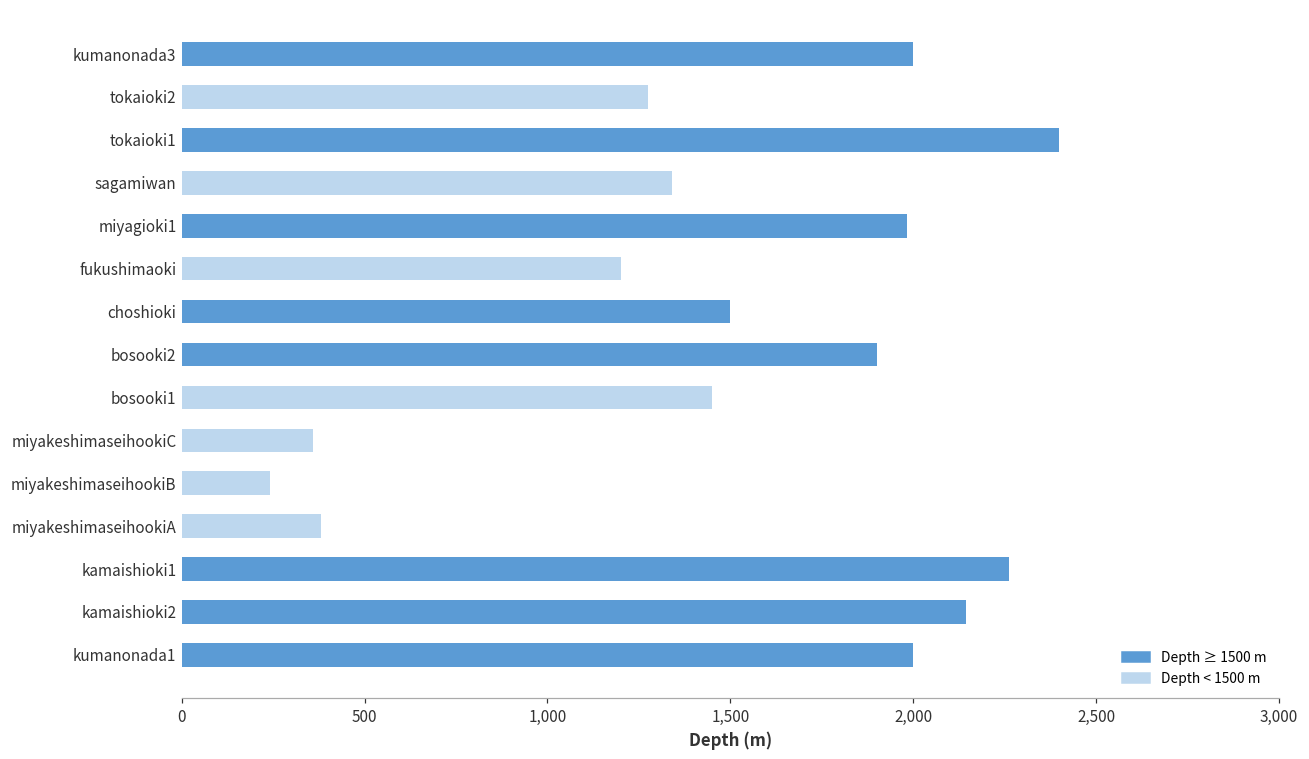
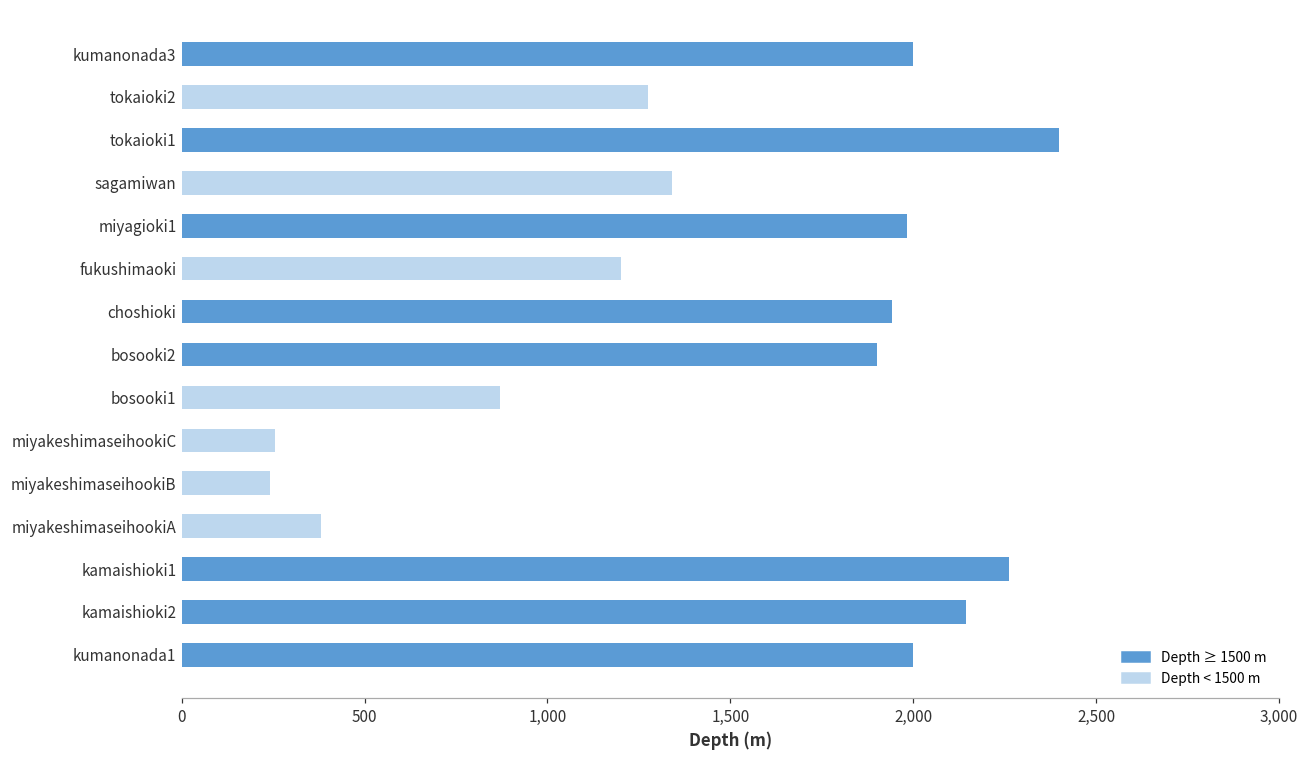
choshioki: 1,500 -> 1,940
bosooki1: 1,450 -> 870
miyakeshimaseihookiC: 360 -> 260
